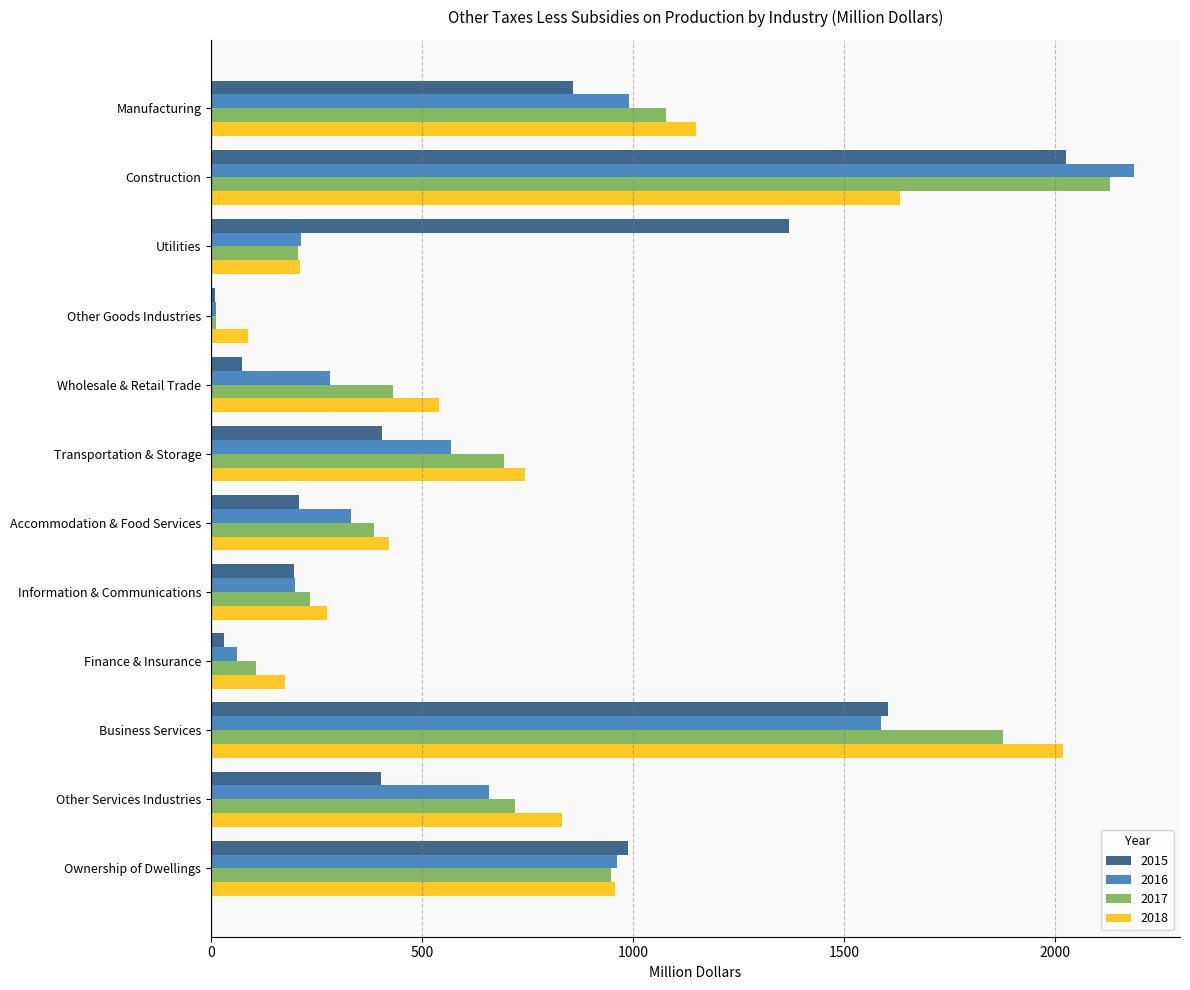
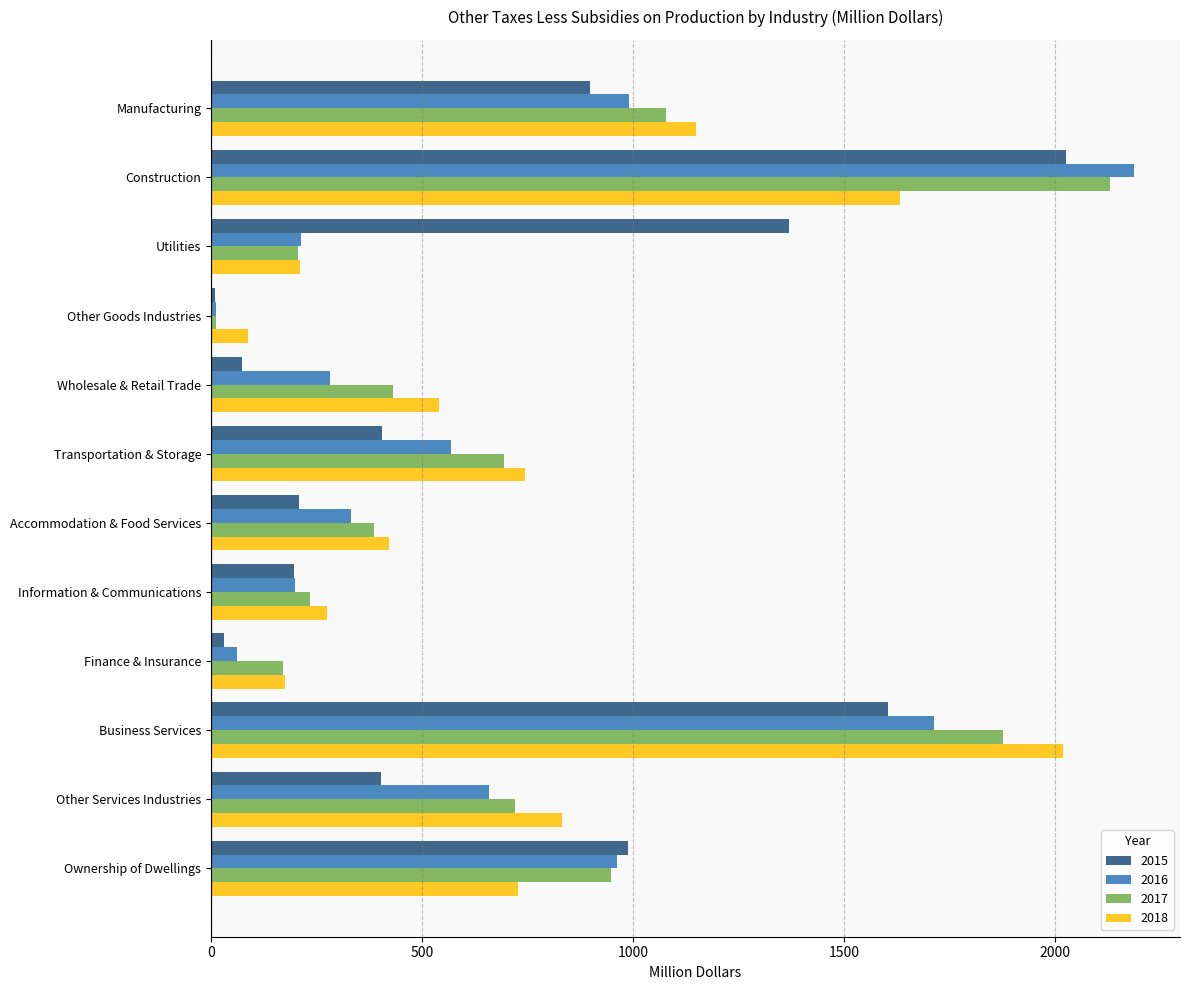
2015, Manufacturing: 860 -> 900
2017, Finance & Insurance: 110 -> 170
2016, Business Services: 1590 -> 1710
2018, Ownership of Dwellings: 960 -> 730
